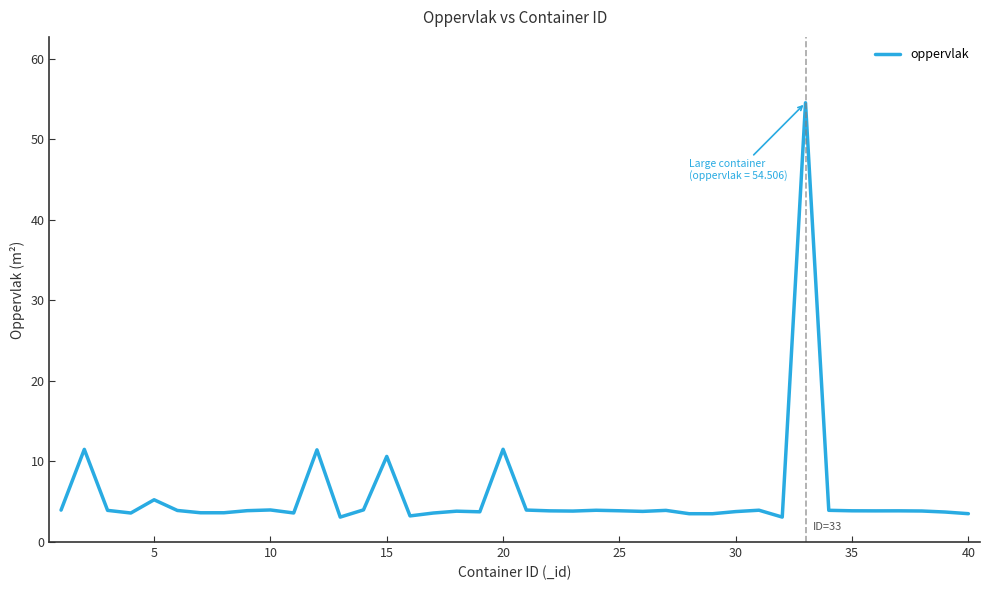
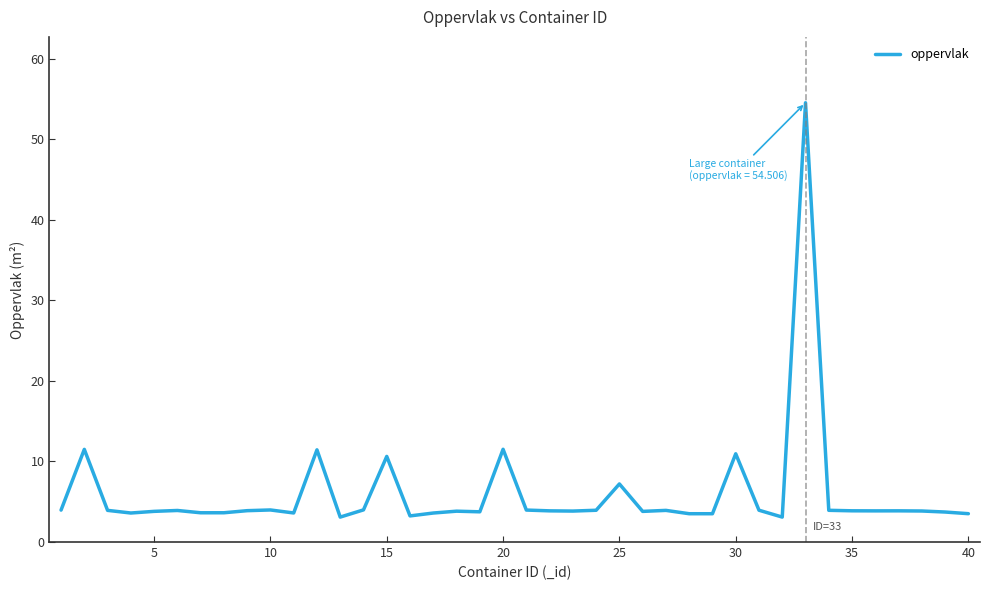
5: 5 -> 4
25: 4 -> 7
30: 4 -> 11
